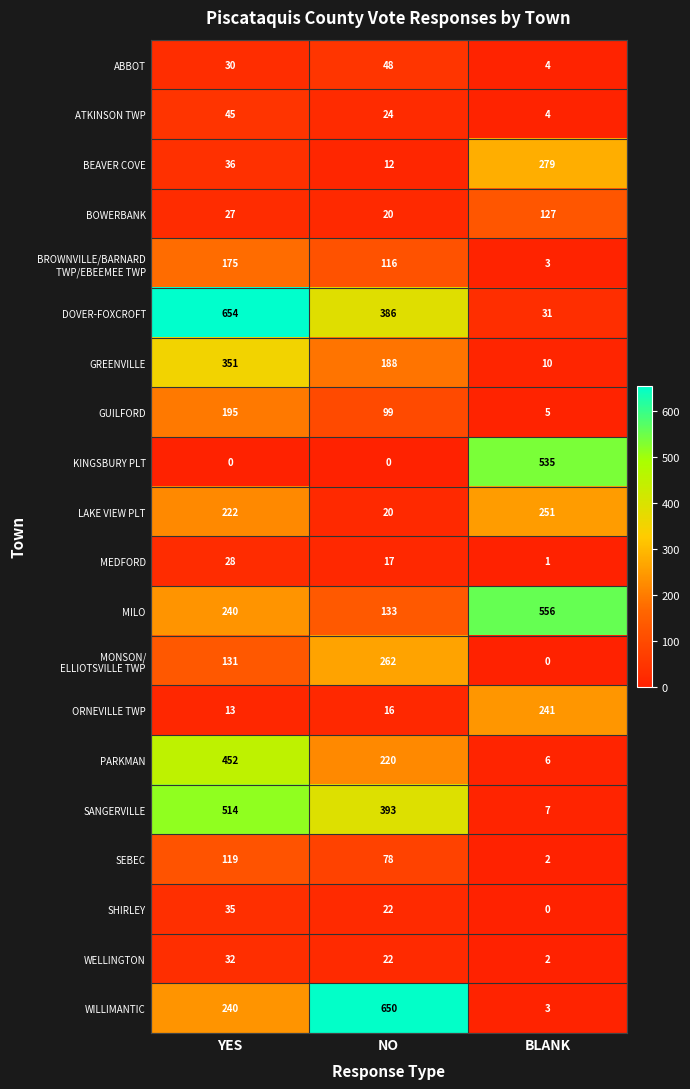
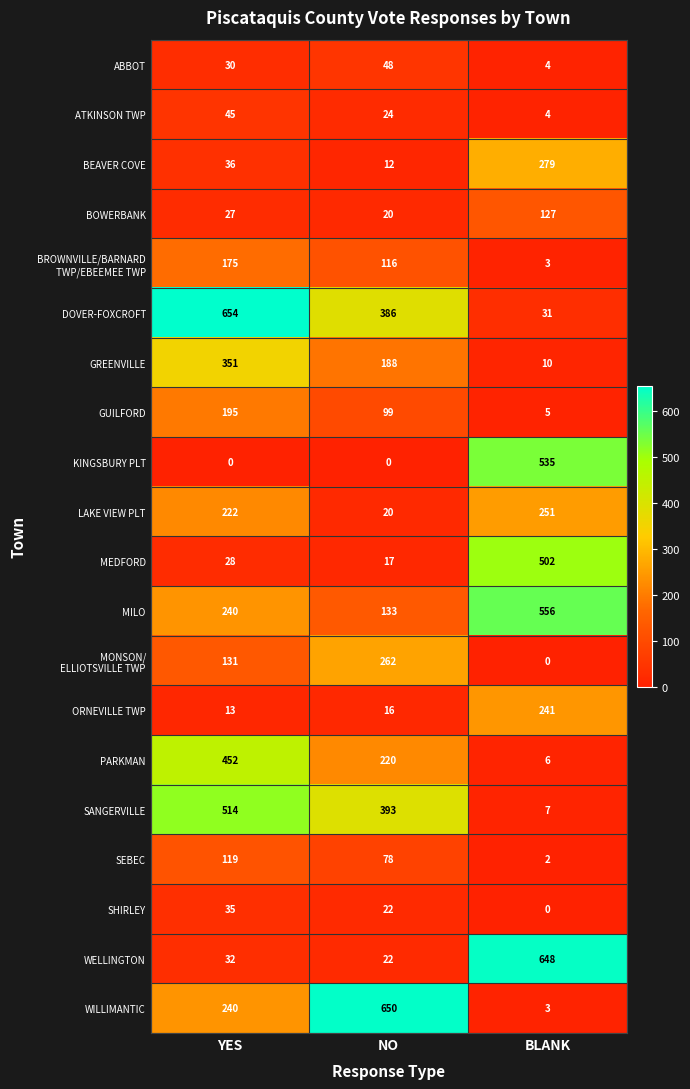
MEDFORD, BLANK: 1 -> 502
WELLINGTON, BLANK: 2 -> 648
